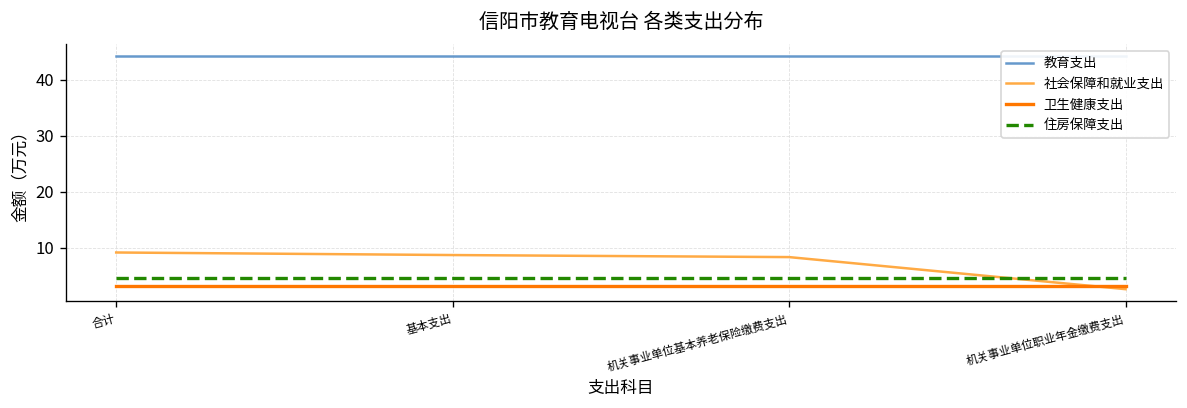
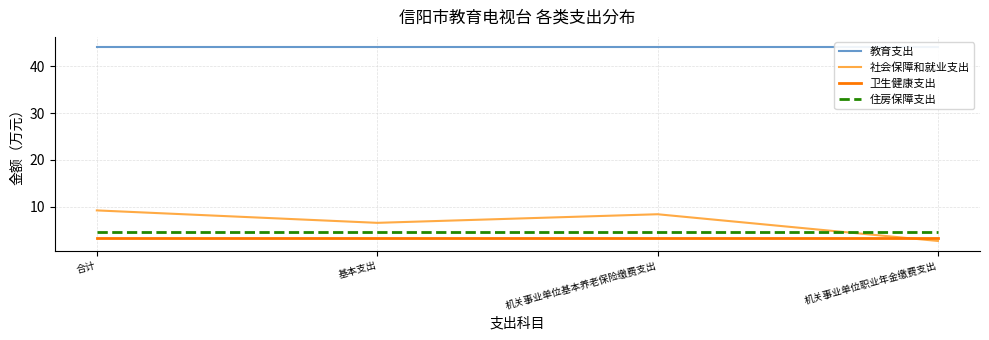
社会保障和就业支出, 基本支出: 9 -> 7
